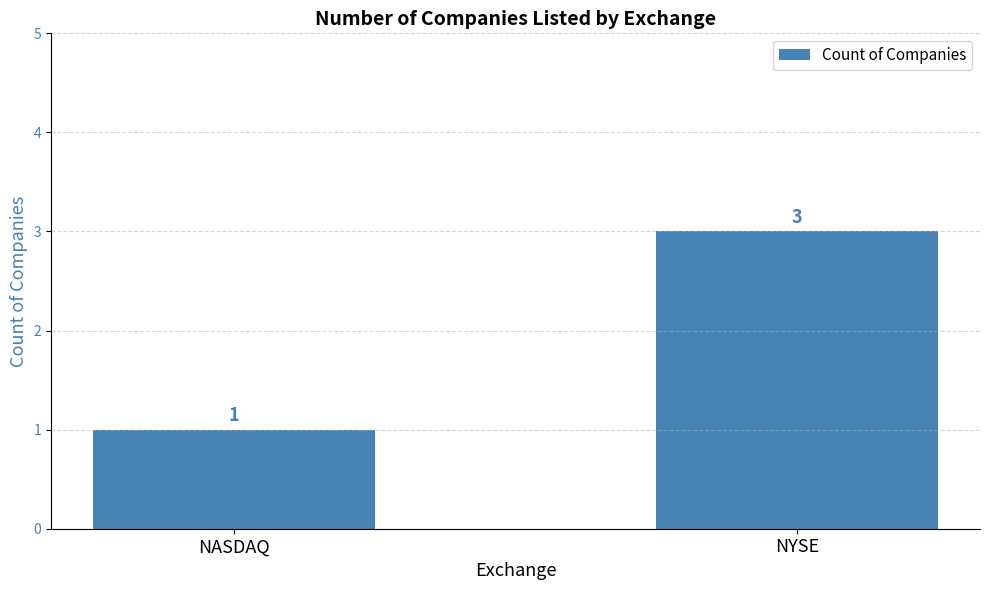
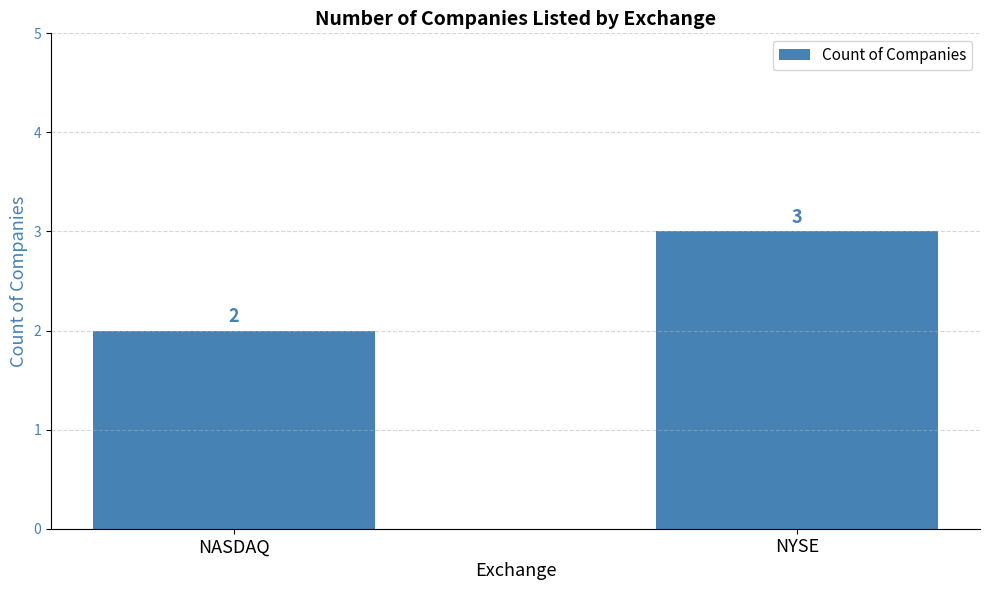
NASDAQ: 1 -> 2
